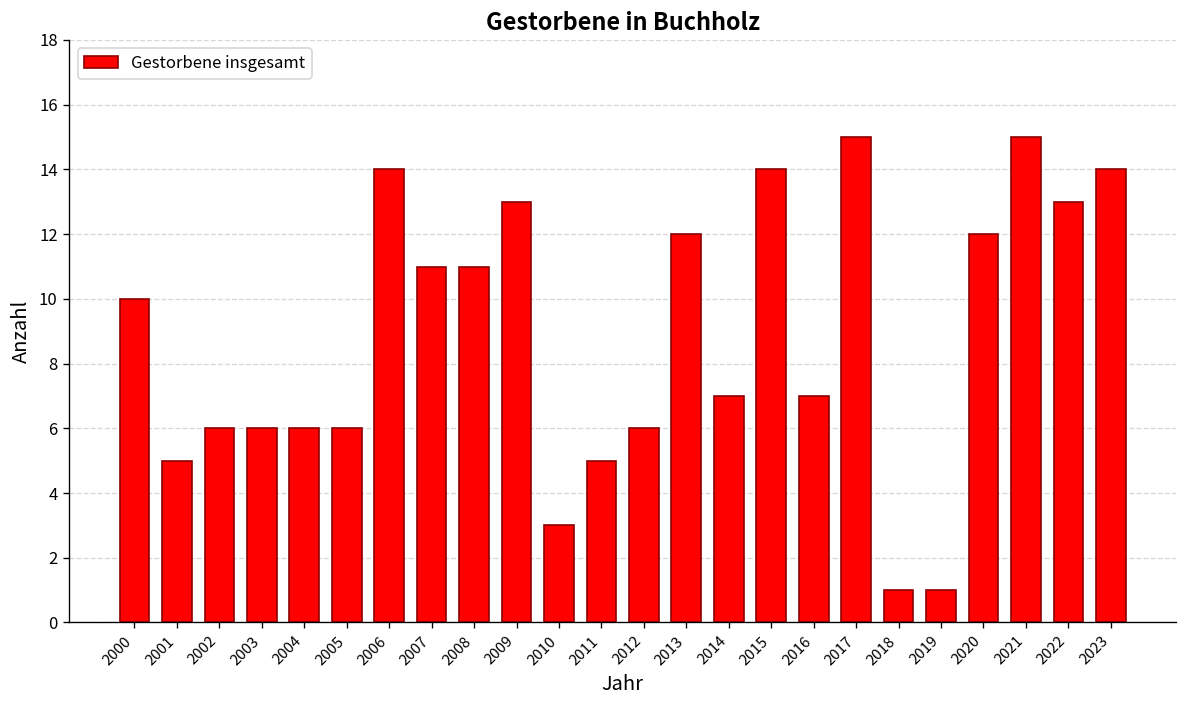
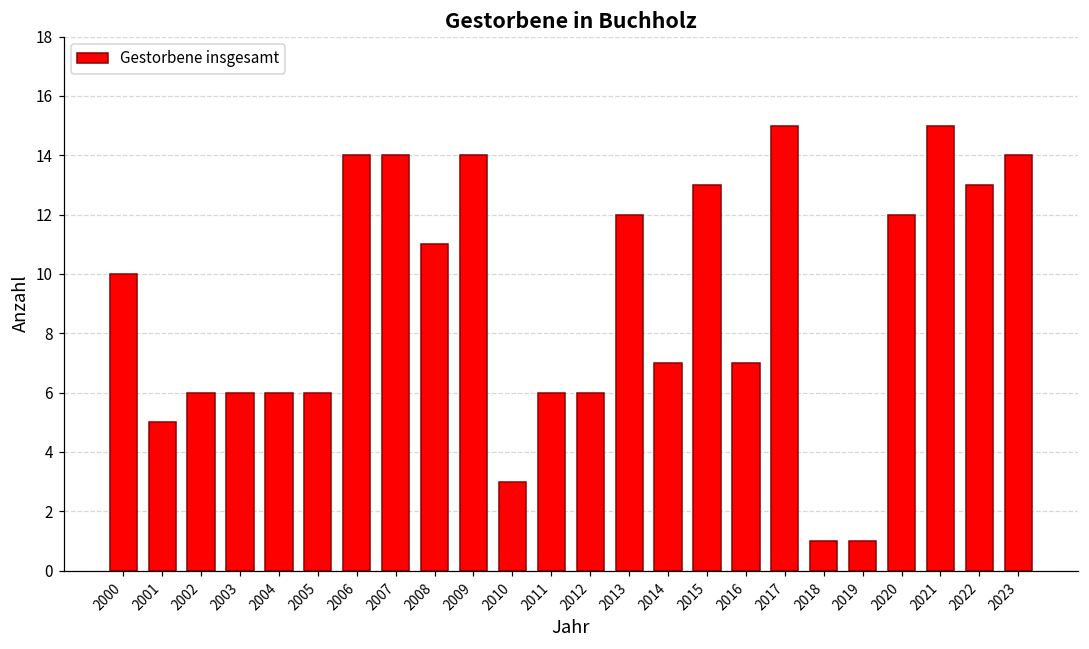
2007: 11 -> 14
2009: 13 -> 14
2011: 5 -> 6
2015: 14 -> 13
